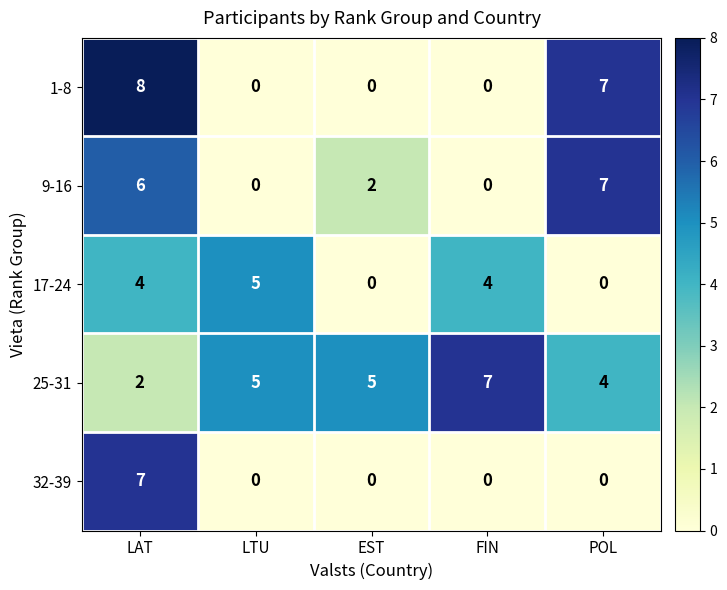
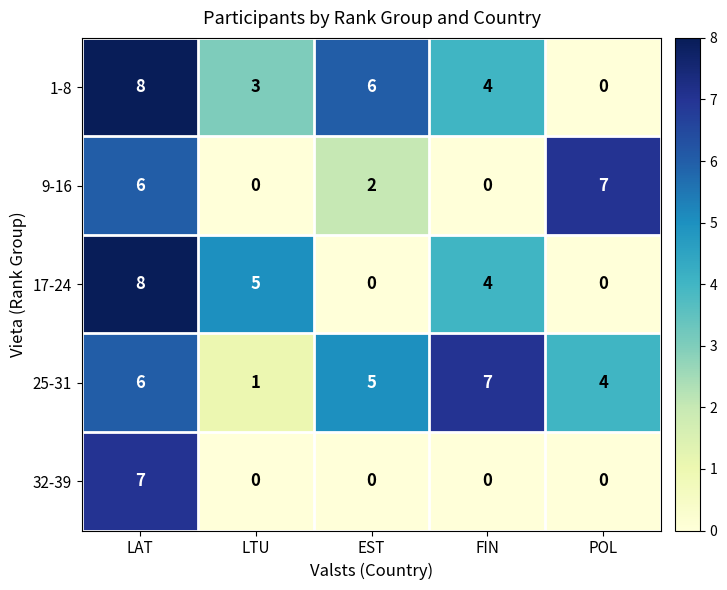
1-8, LTU: 0 -> 3
1-8, EST: 0 -> 6
1-8, FIN: 0 -> 4
1-8, POL: 7 -> 0
17-24, LAT: 4 -> 8
25-31, LAT: 2 -> 6
25-31, LTU: 5 -> 1
